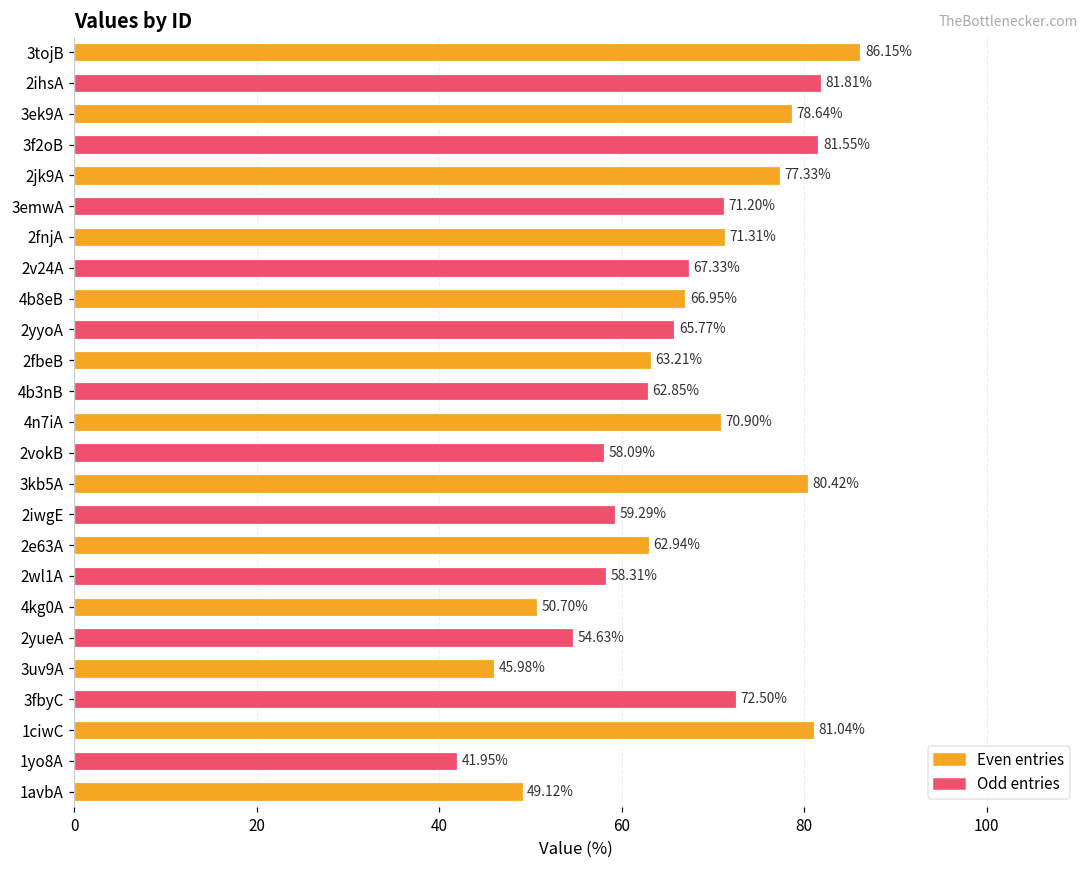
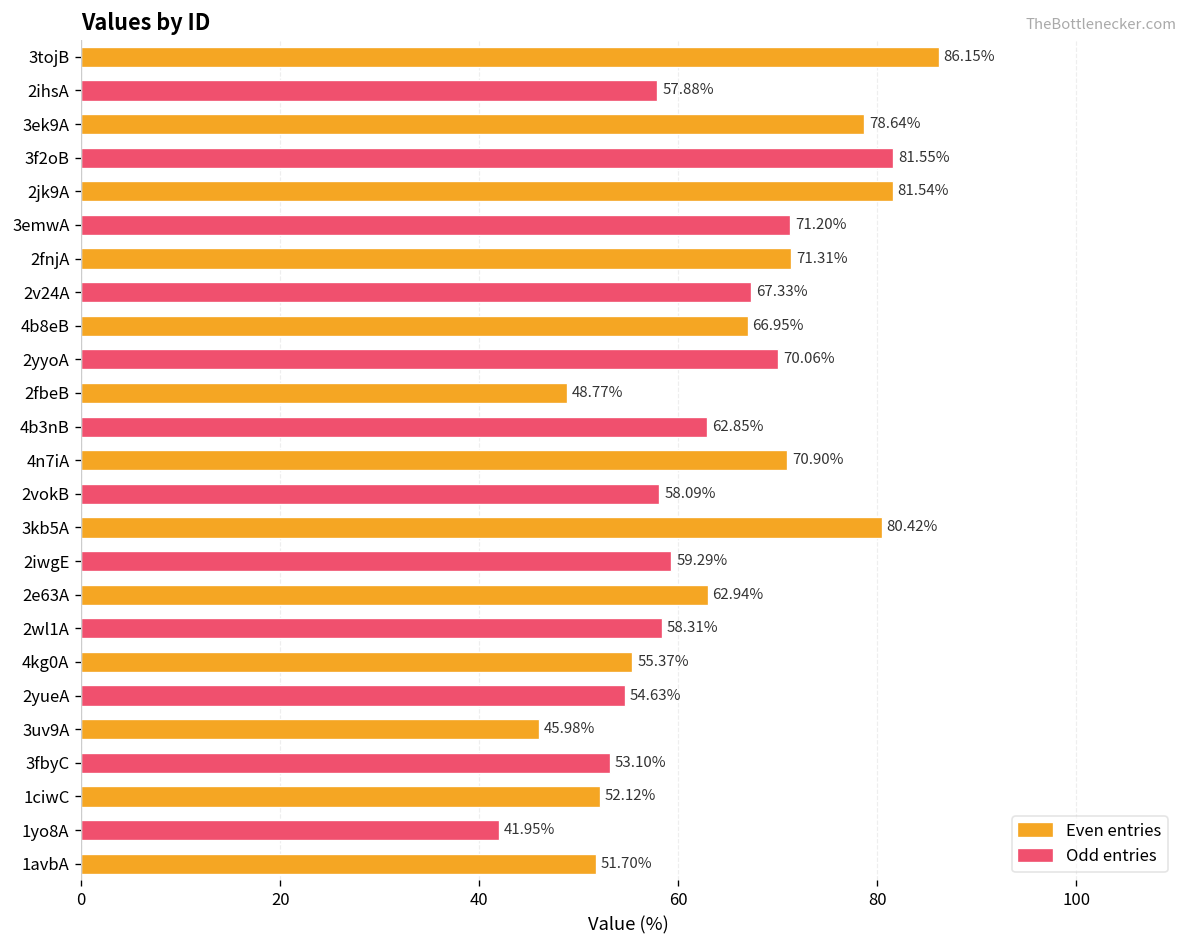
2ihsA: 81.81% -> 57.88%
2jk9A: 77.33% -> 81.54%
2yyoA: 65.77% -> 70.06%
2fbeB: 63.21% -> 48.77%
4kg0A: 50.70% -> 55.37%
3fbyC: 72.50% -> 53.10%
1ciwC: 81.04% -> 52.12%
1avbA: 49.12% -> 51.70%
